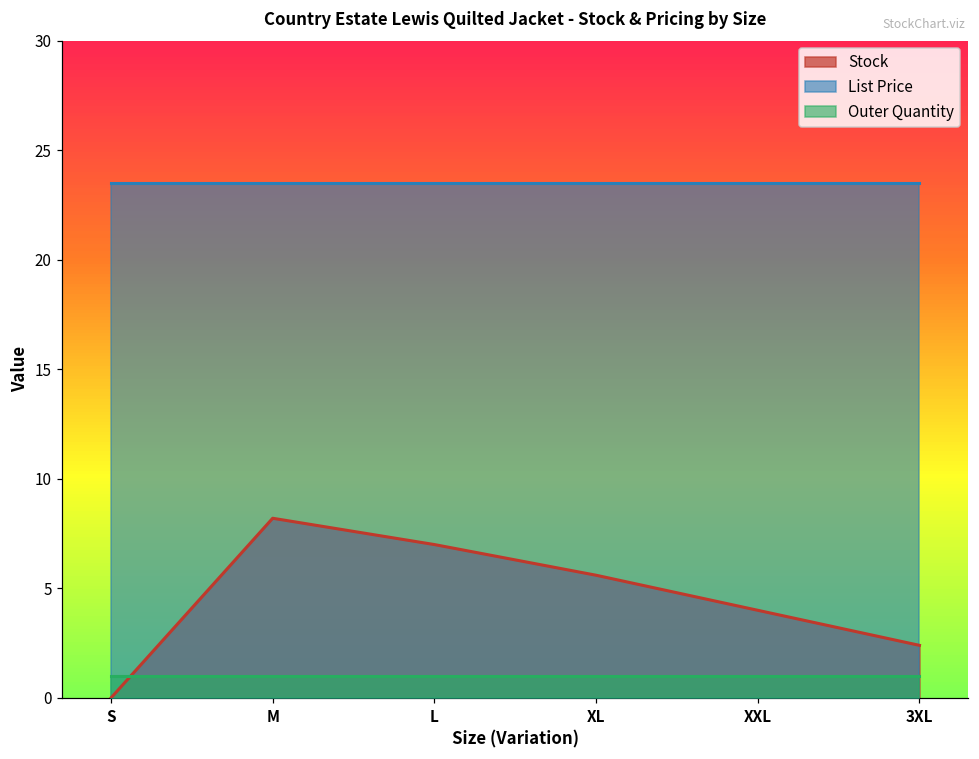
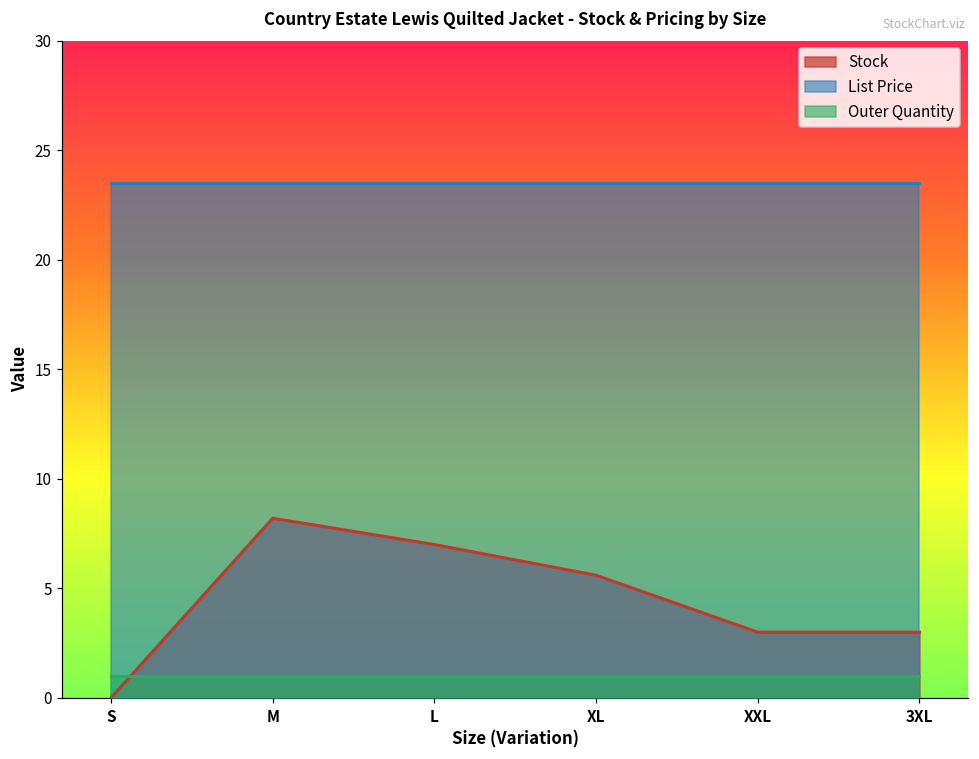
Stock, XXL: 4 -> 3
Stock, 3XL: 2.4 -> 3.0
